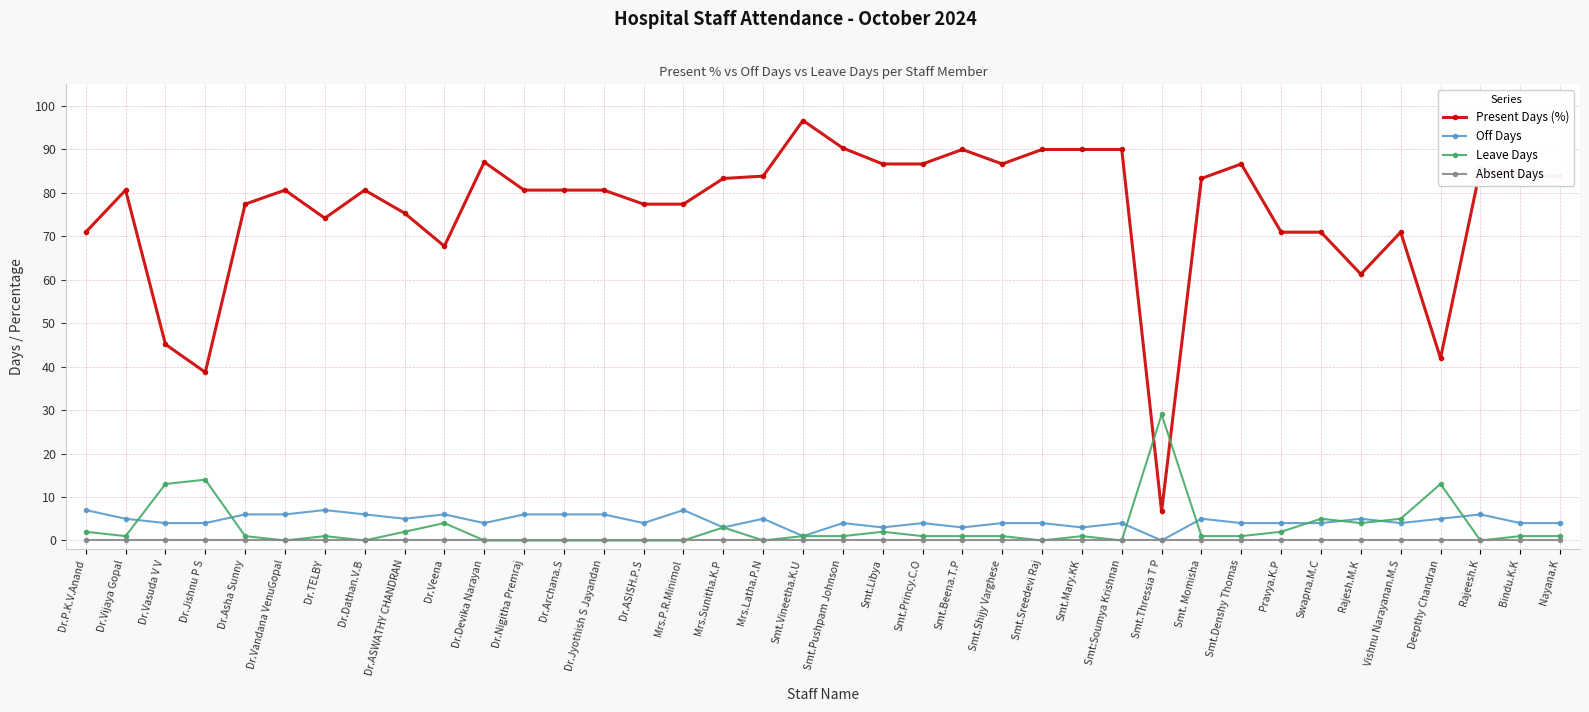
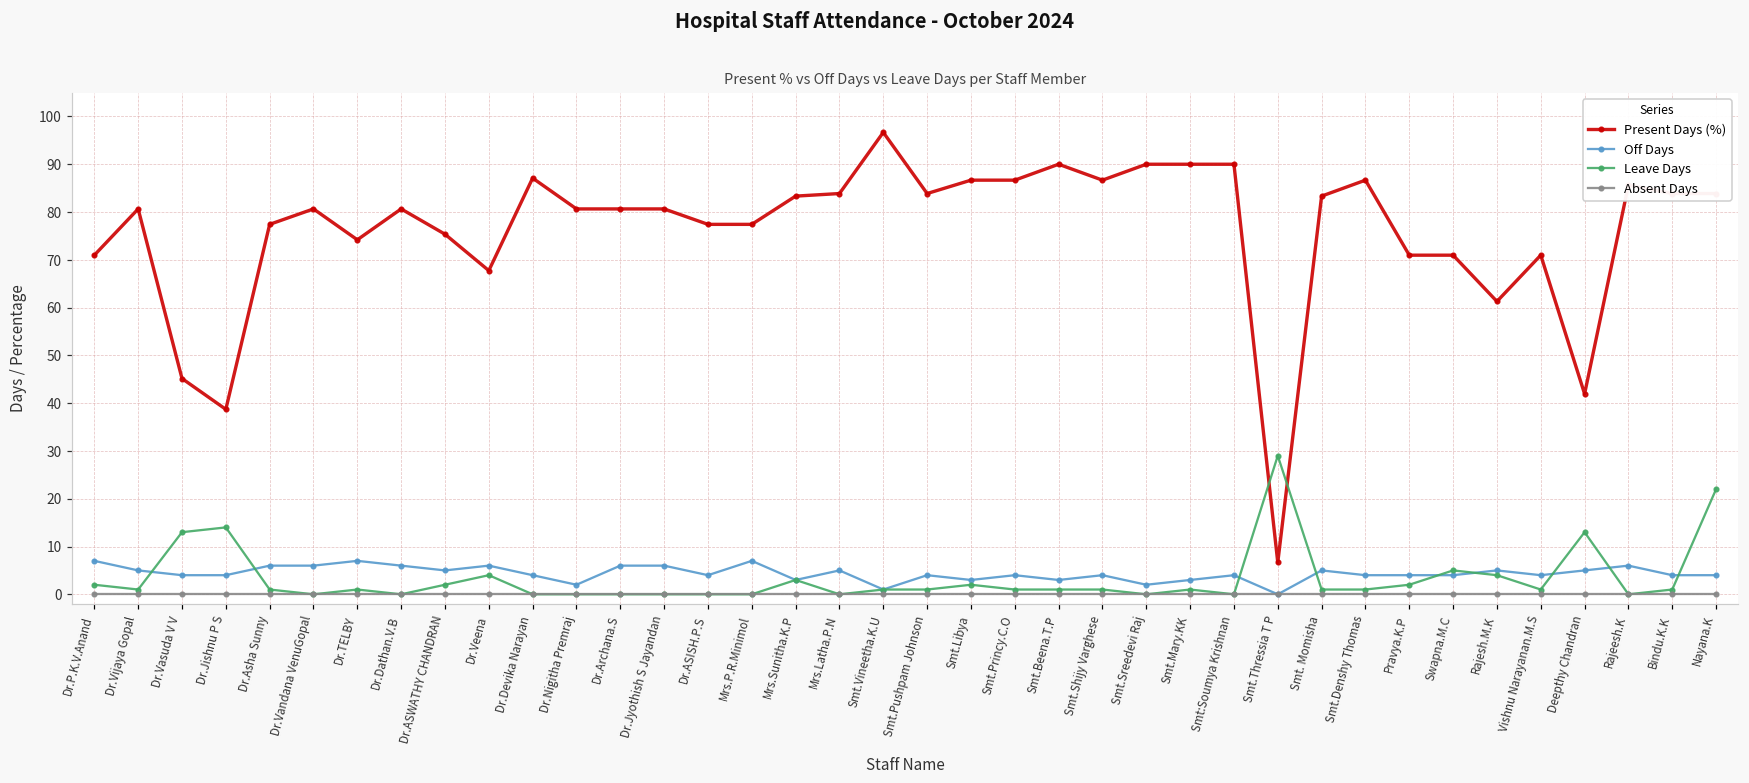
Off Days, Dr.Nigitha Premraj: 6 -> 2
Present Days (%), Smt.Pushpam Johnson: 90 -> 84
Off Days, Smt.Sreedevi Raj: 4 -> 2
Leave Days, Vishnu Narayanan.M.S: 5 -> 1
Leave Days, Nayana.K: 1 -> 22
